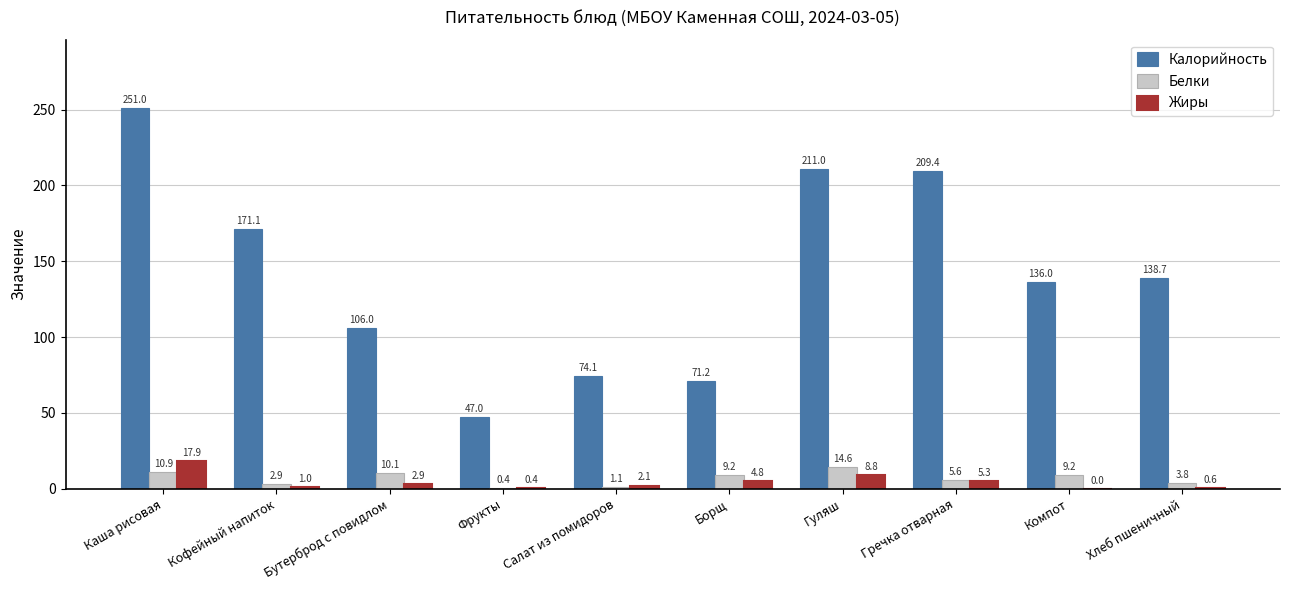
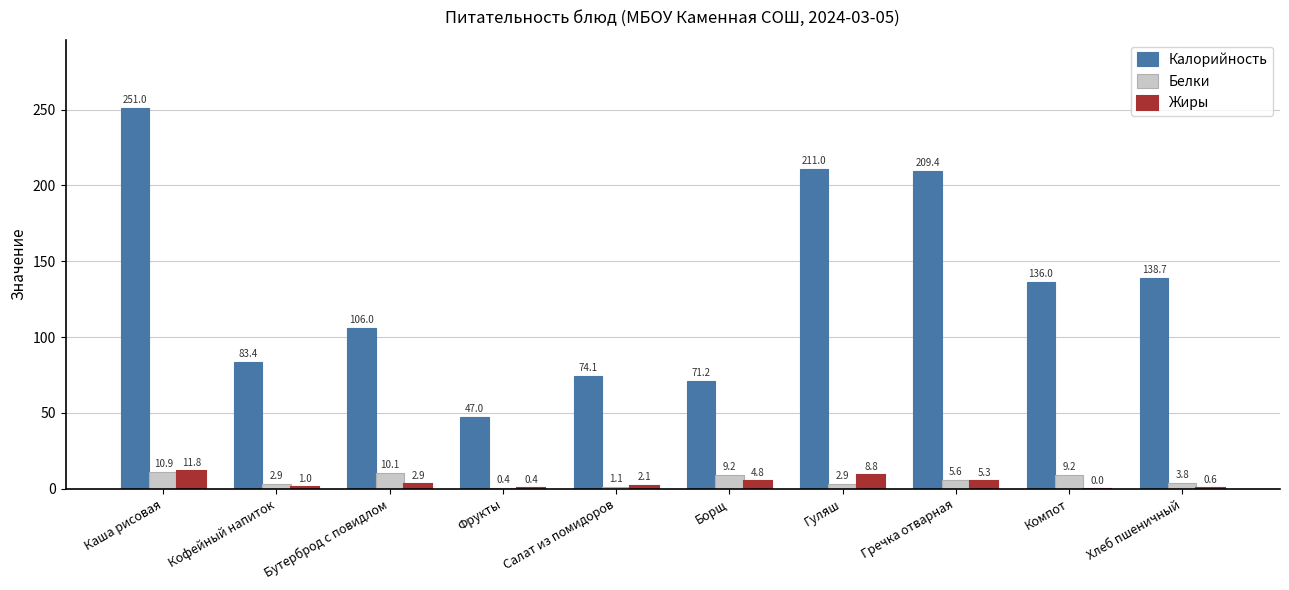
Жиры, Каша рисовая: 17.9 -> 11.8
Калорийность, Кофейный напиток: 171.1 -> 83.4
Белки, Гуляш: 14.6 -> 2.9
